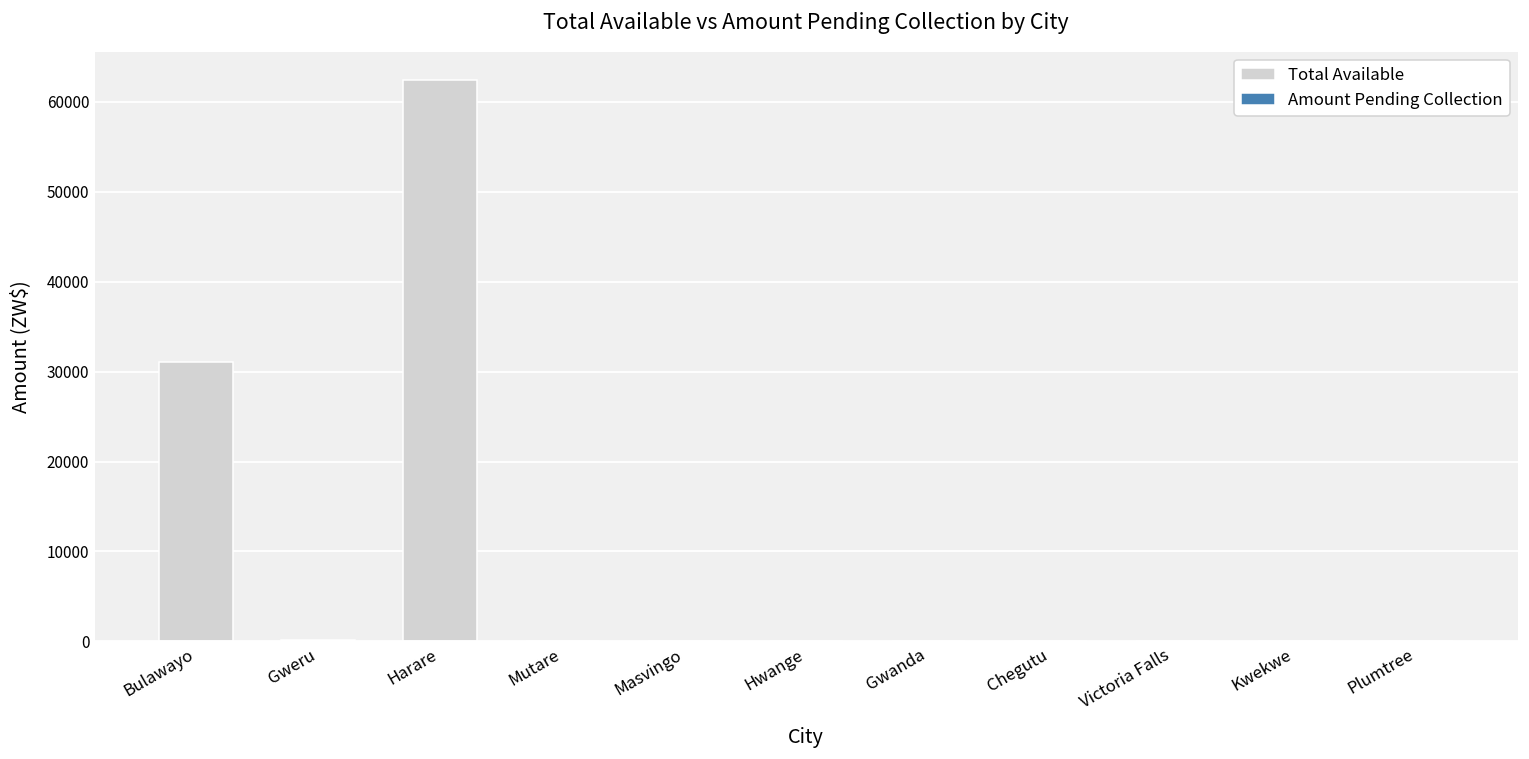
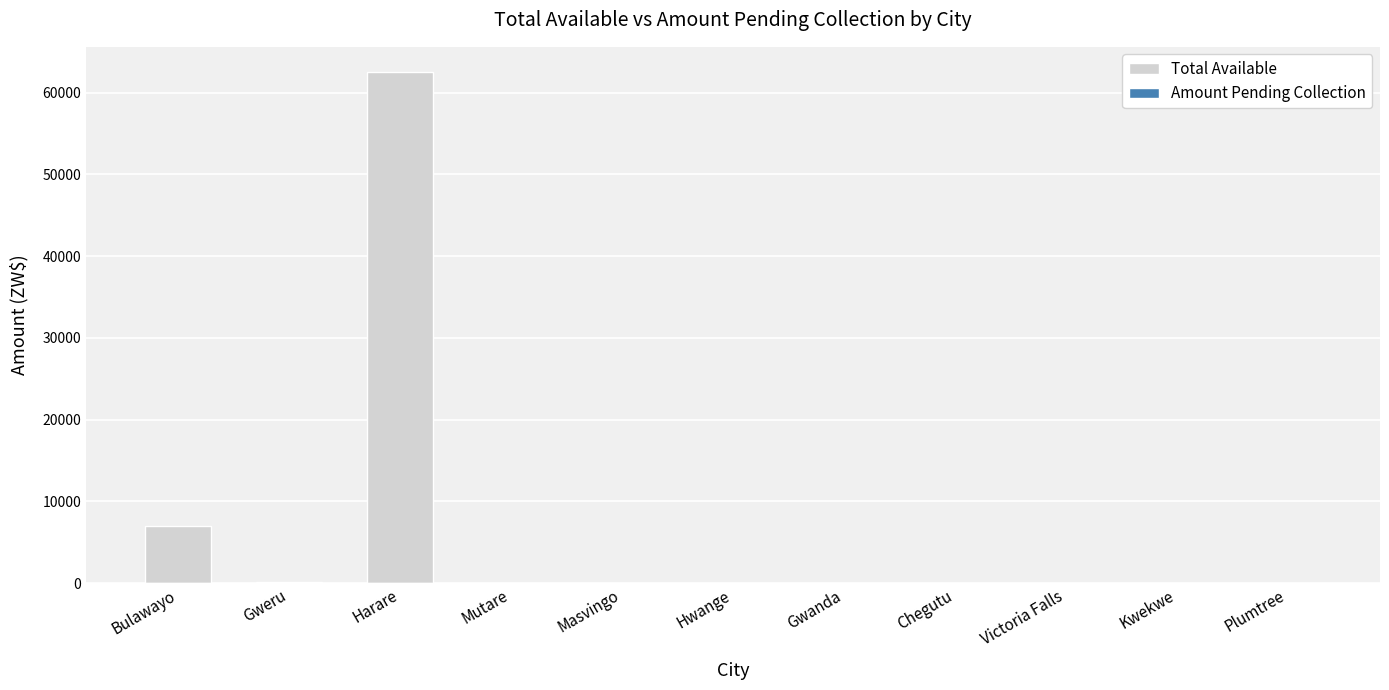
Total Available, Bulawayo: 31000 -> 7000
